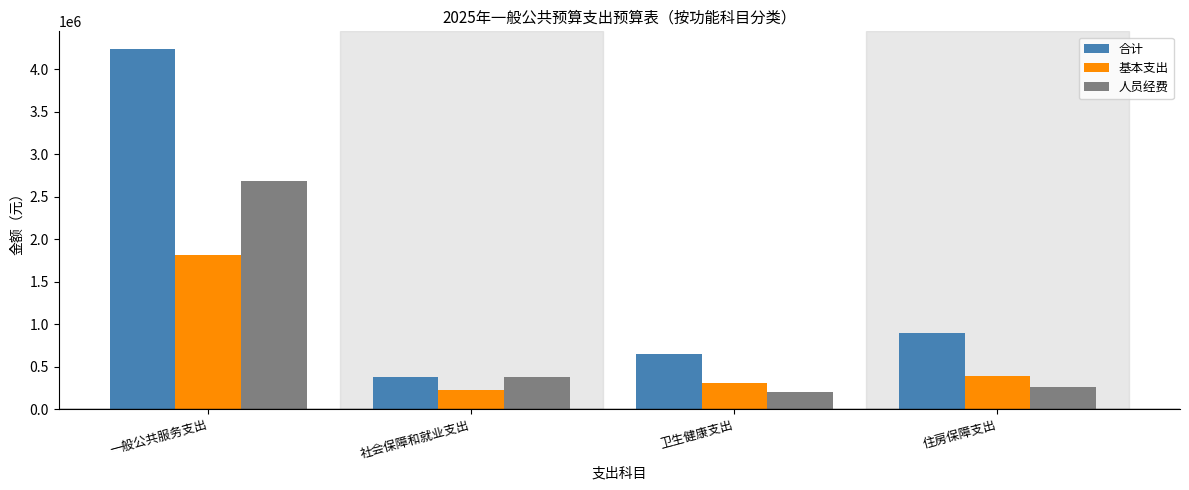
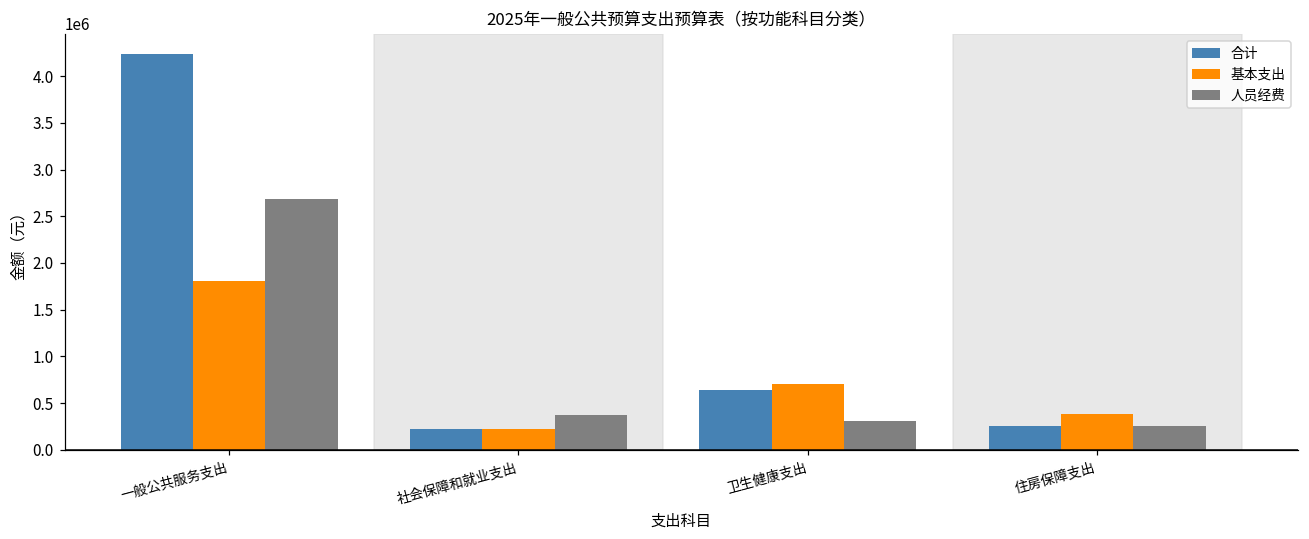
合计, 社会保障和就业支出: 400000 -> 200000
基本支出, 卫生健康支出: 300000 -> 700000
人员经费, 卫生健康支出: 200000 -> 300000
合计, 住房保障支出: 900000 -> 300000
